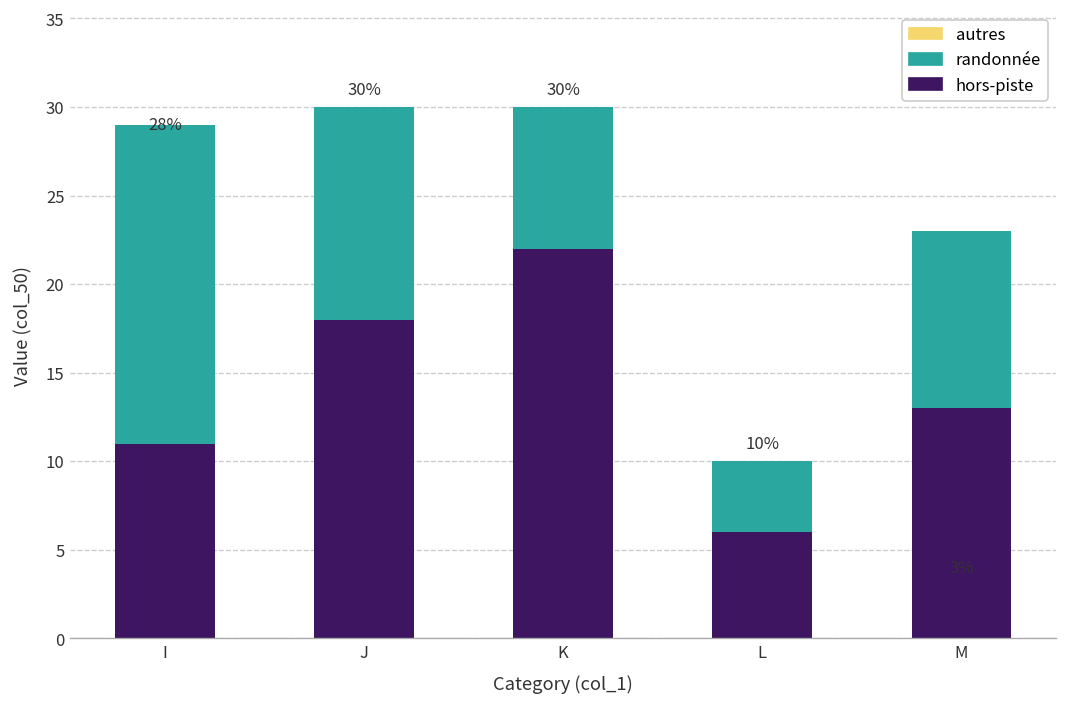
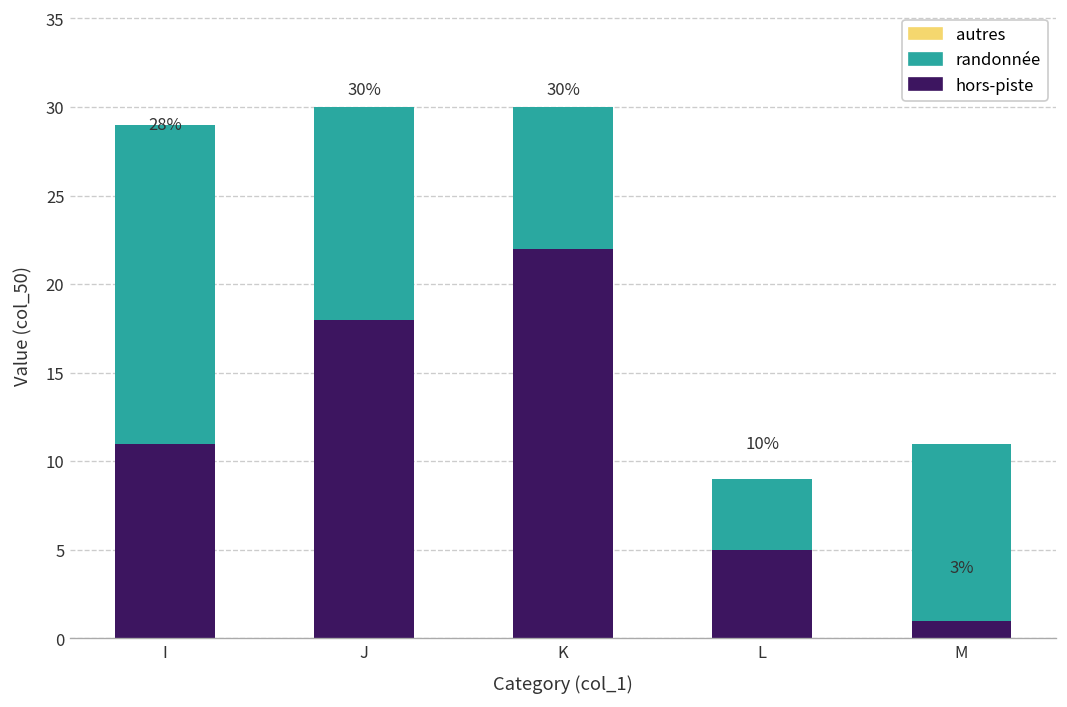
hors-piste, L: 6 -> 5
hors-piste, M: 13 -> 1
